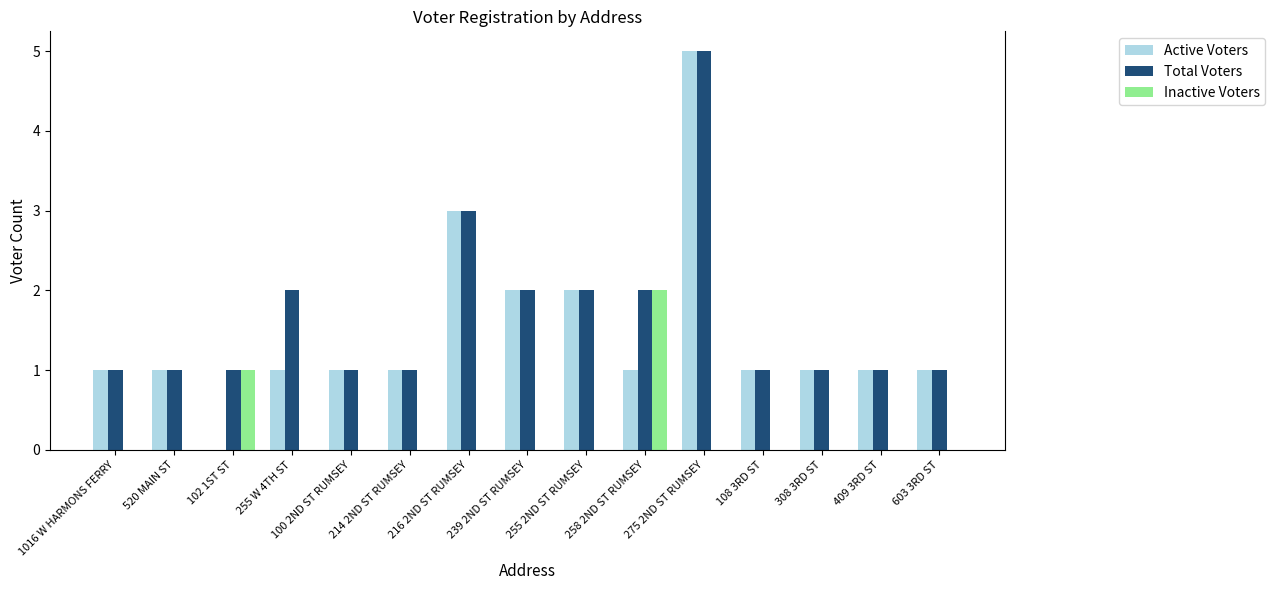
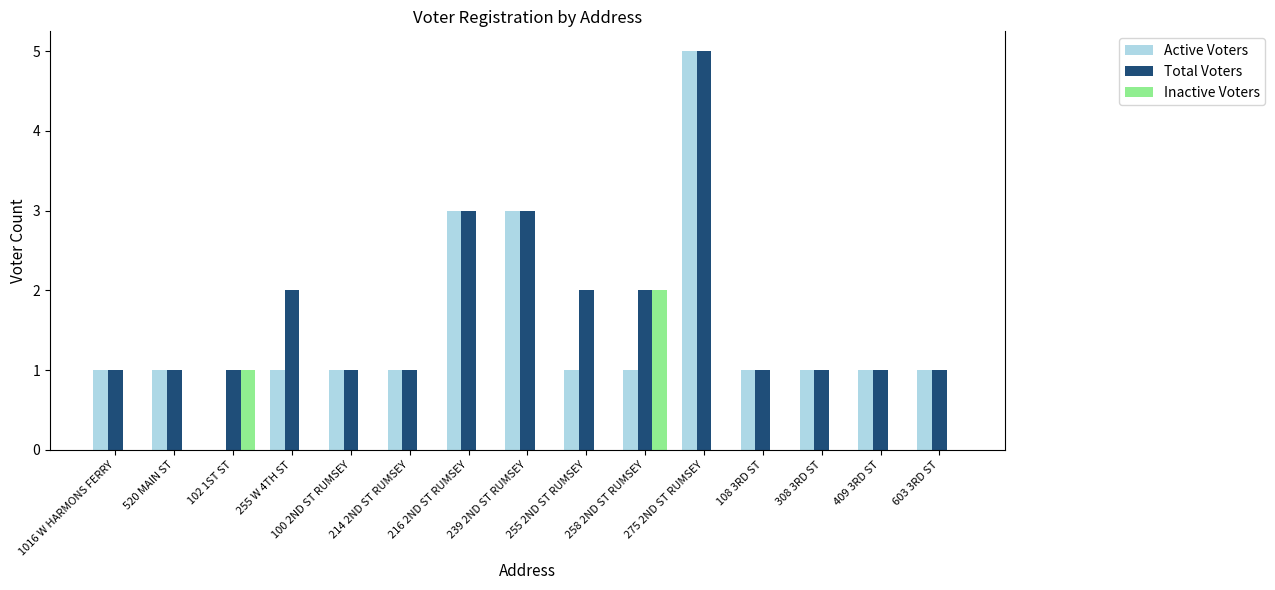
Active Voters, 239 2ND ST RUMSEY: 2 -> 3
Total Voters, 239 2ND ST RUMSEY: 2 -> 3
Active Voters, 255 2ND ST RUMSEY: 2 -> 1
